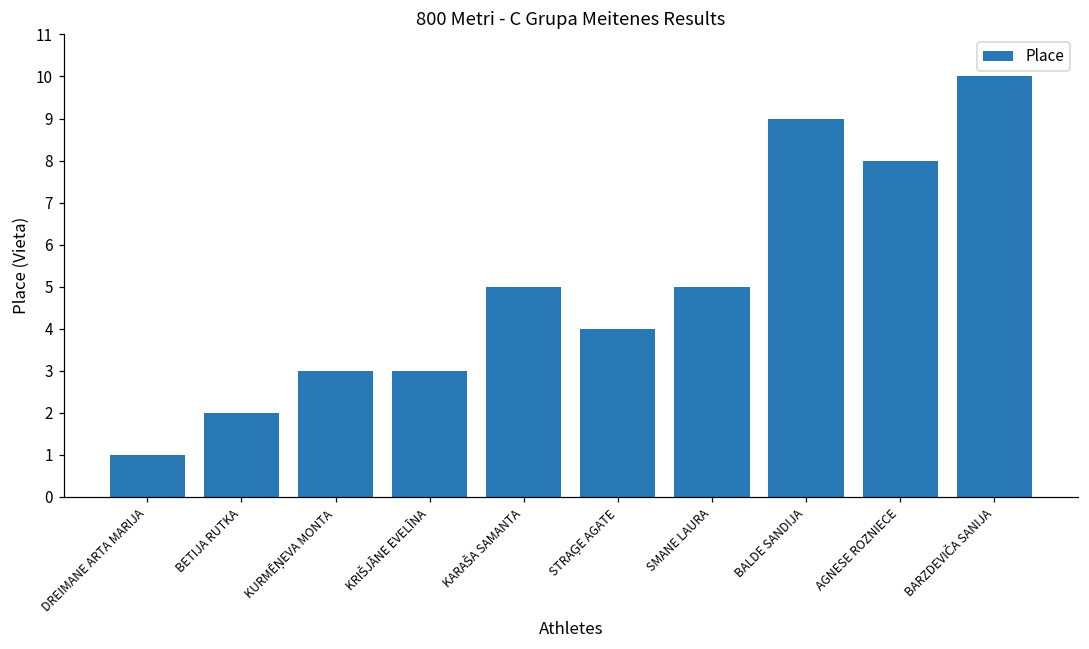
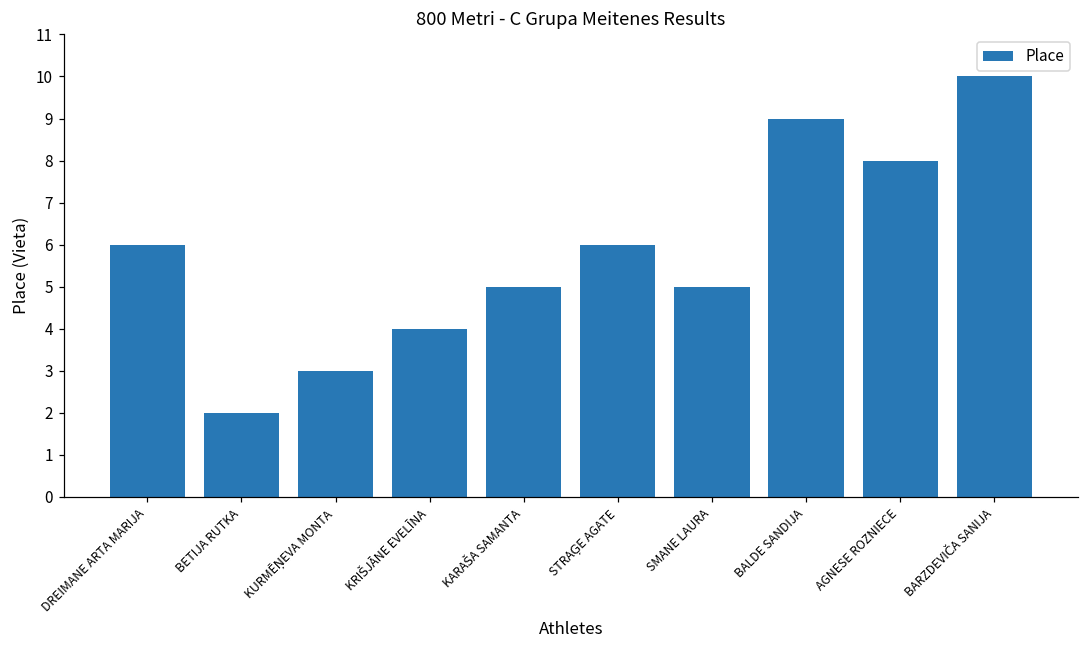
DREIMANE ARTA MARIJA: 1 -> 6
KRIŠJĀNE EVELĪNA: 3 -> 4
STRAĢE AGATE: 4 -> 6
